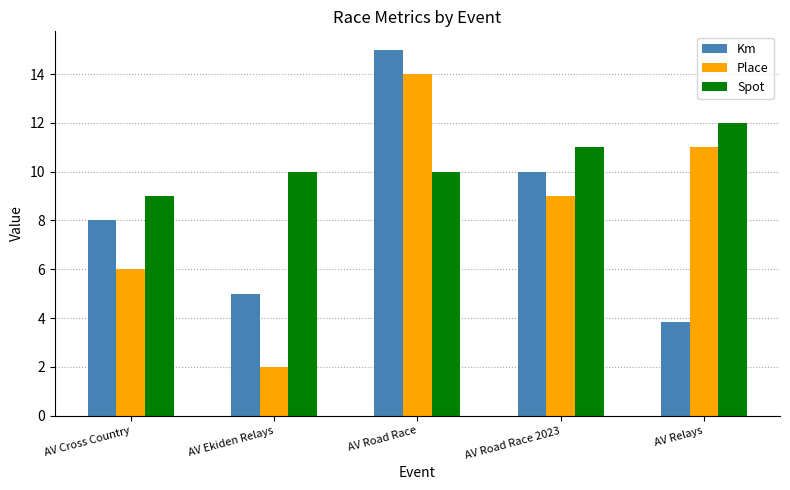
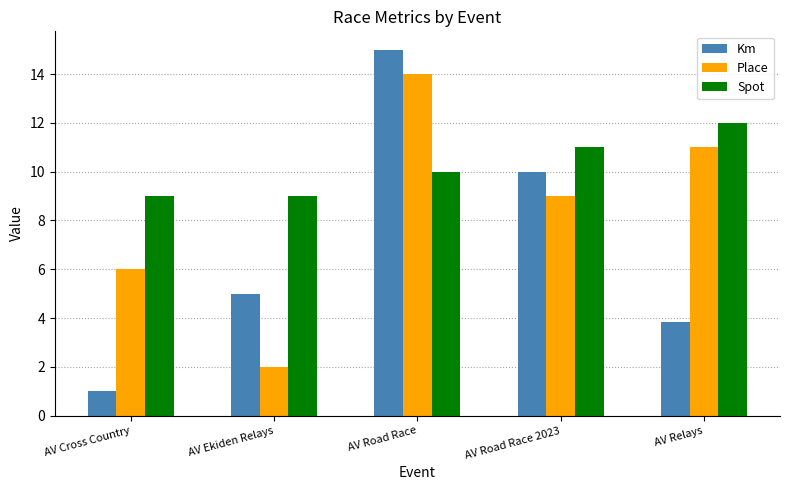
Km, AV Cross Country: 8 -> 1
Spot, AV Ekiden Relays: 10 -> 9
